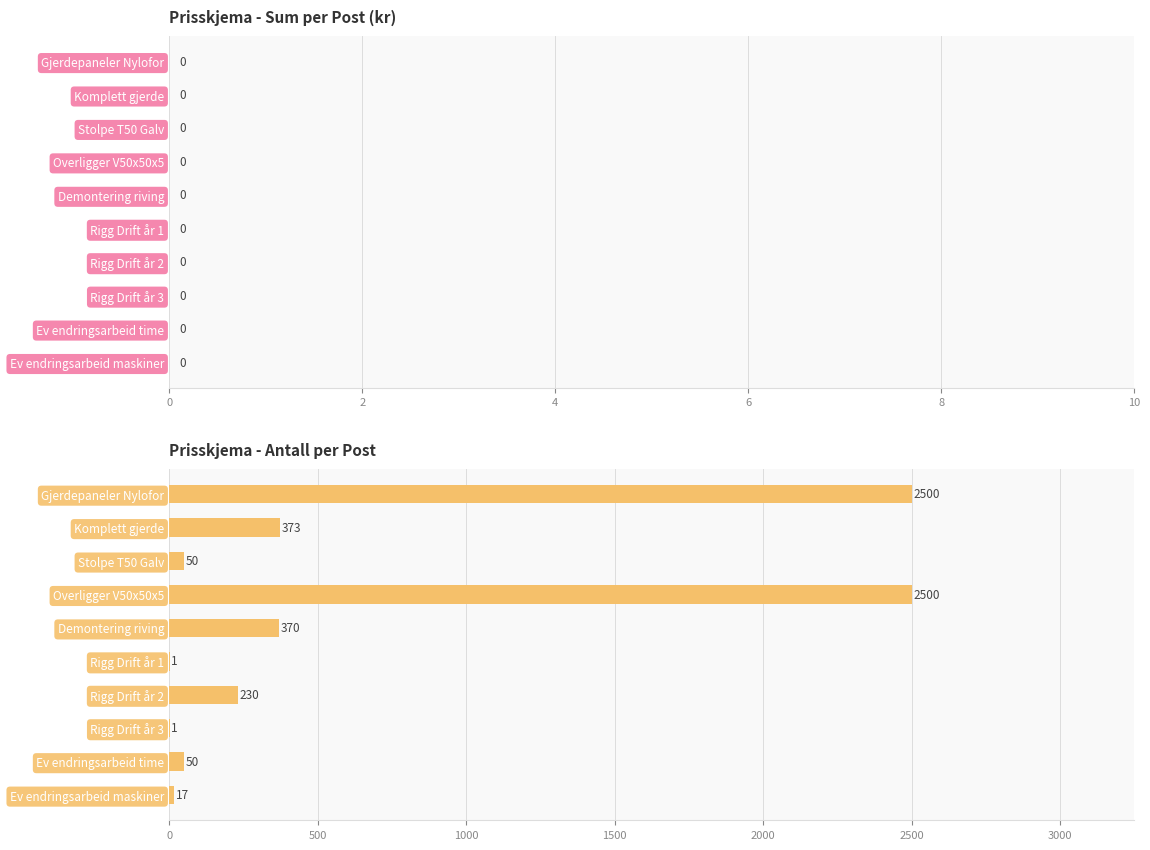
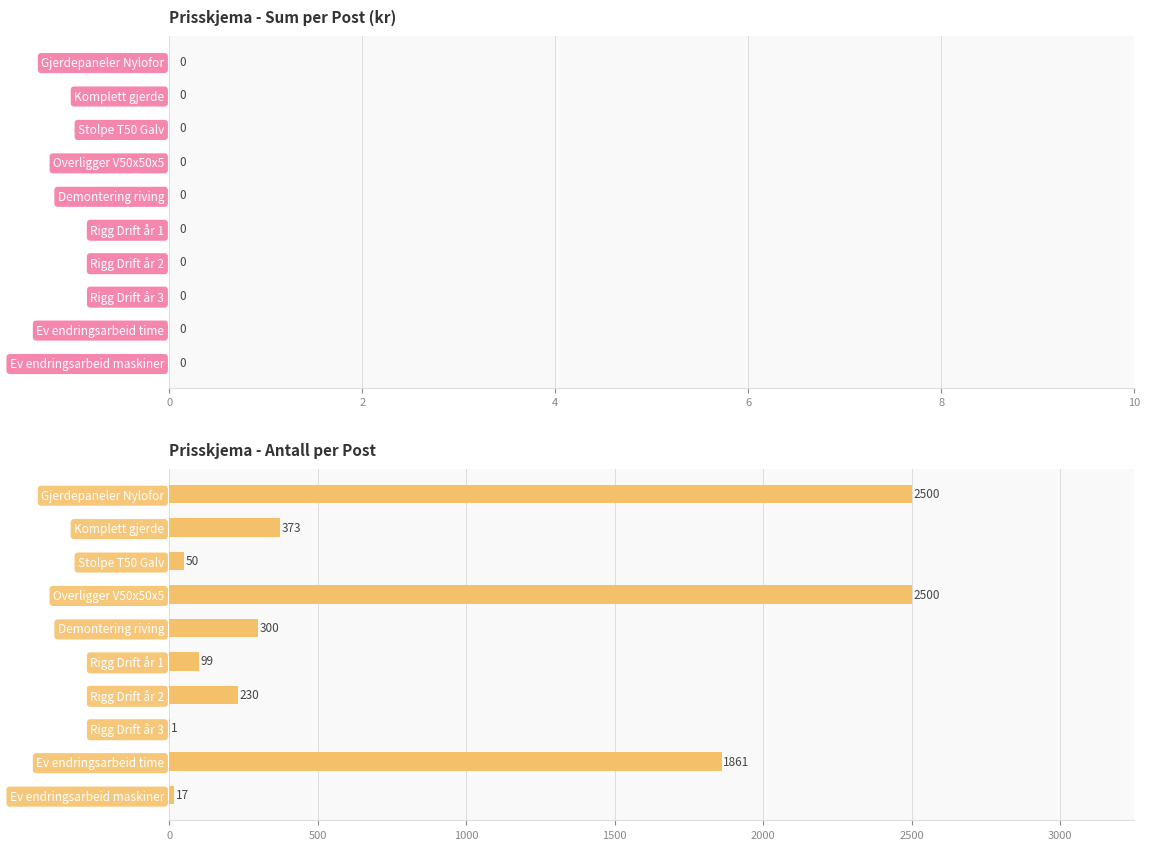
Prisskjema - Antall per Post, Demontering riving: 370 -> 300
Prisskjema - Antall per Post, Rigg Drift år 1: 1 -> 99
Prisskjema - Antall per Post, Ev endringsarbeid time: 50 -> 1861
